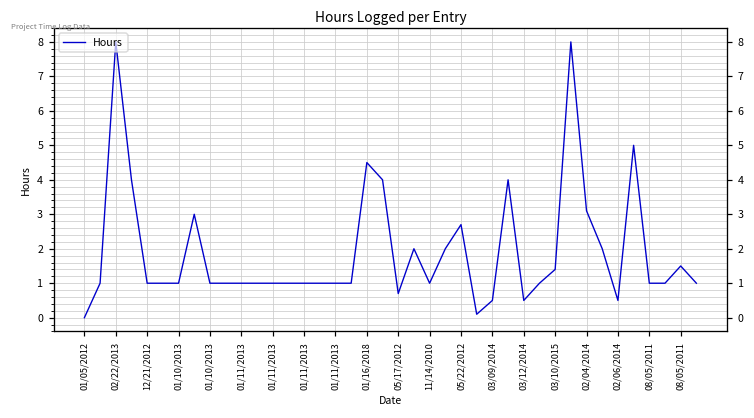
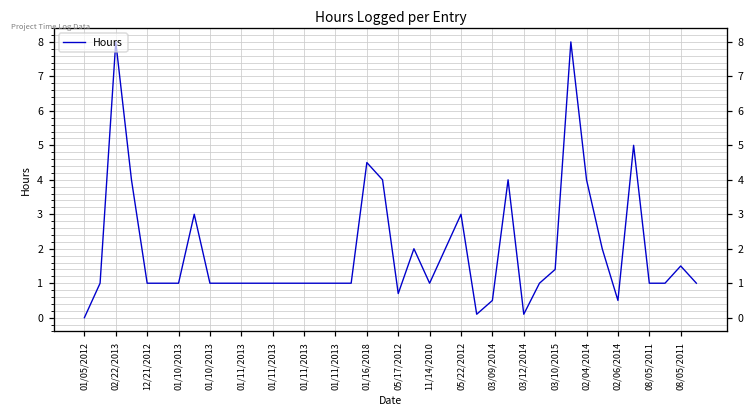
05/22/2012: 2.7 -> 3.0
03/12/2014: 0.5 -> 0.1
02/04/2014: 3.1 -> 4.0
